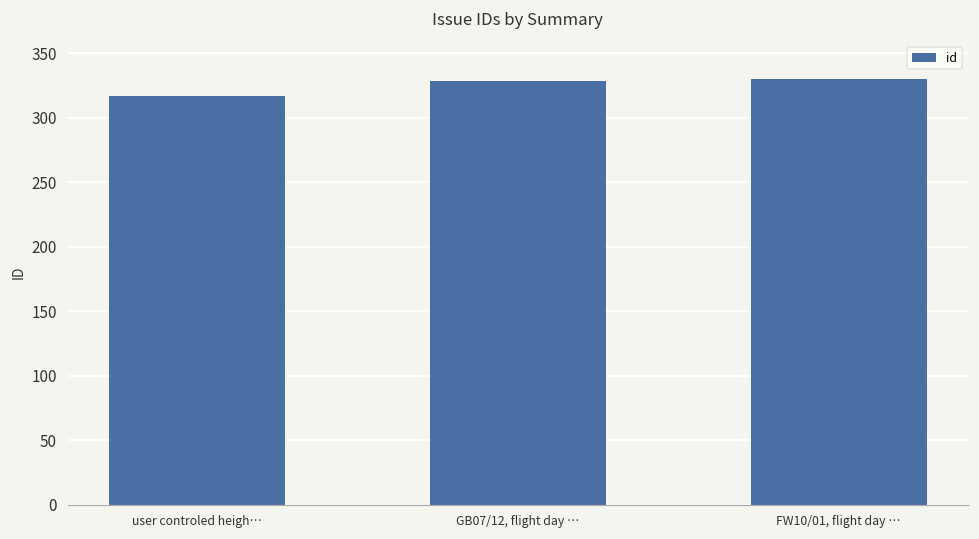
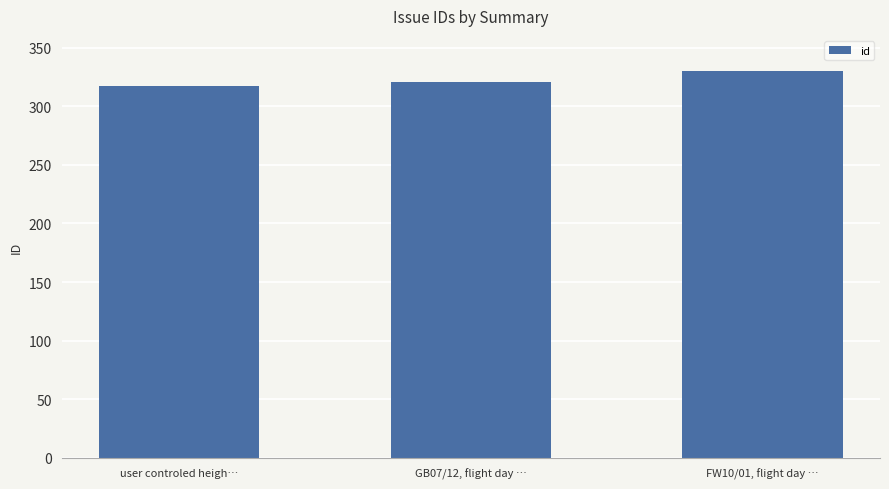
GB07/12, flight day …: 329 -> 321
